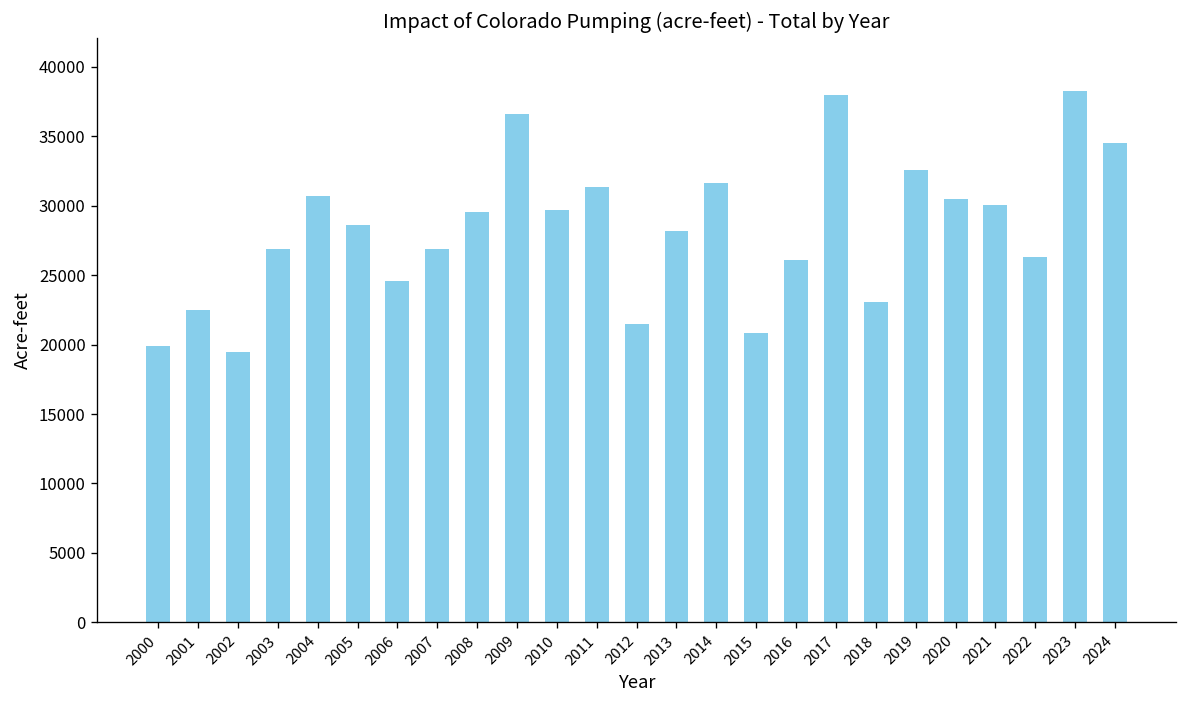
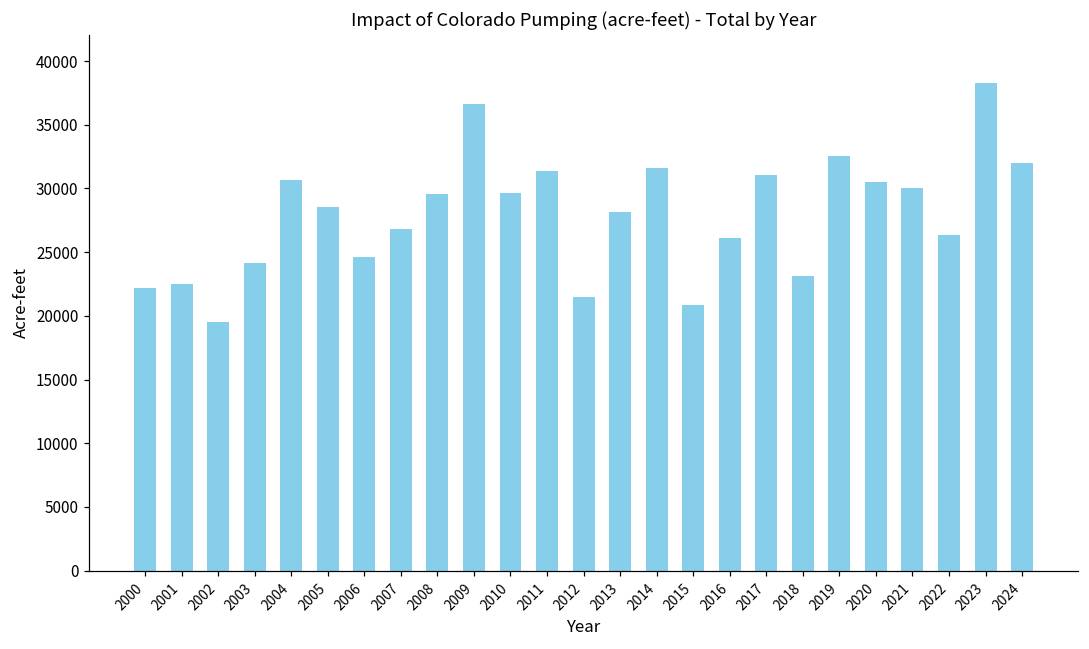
2000: 19900 -> 22200
2003: 26900 -> 24200
2017: 37900 -> 31100
2024: 34500 -> 32000
